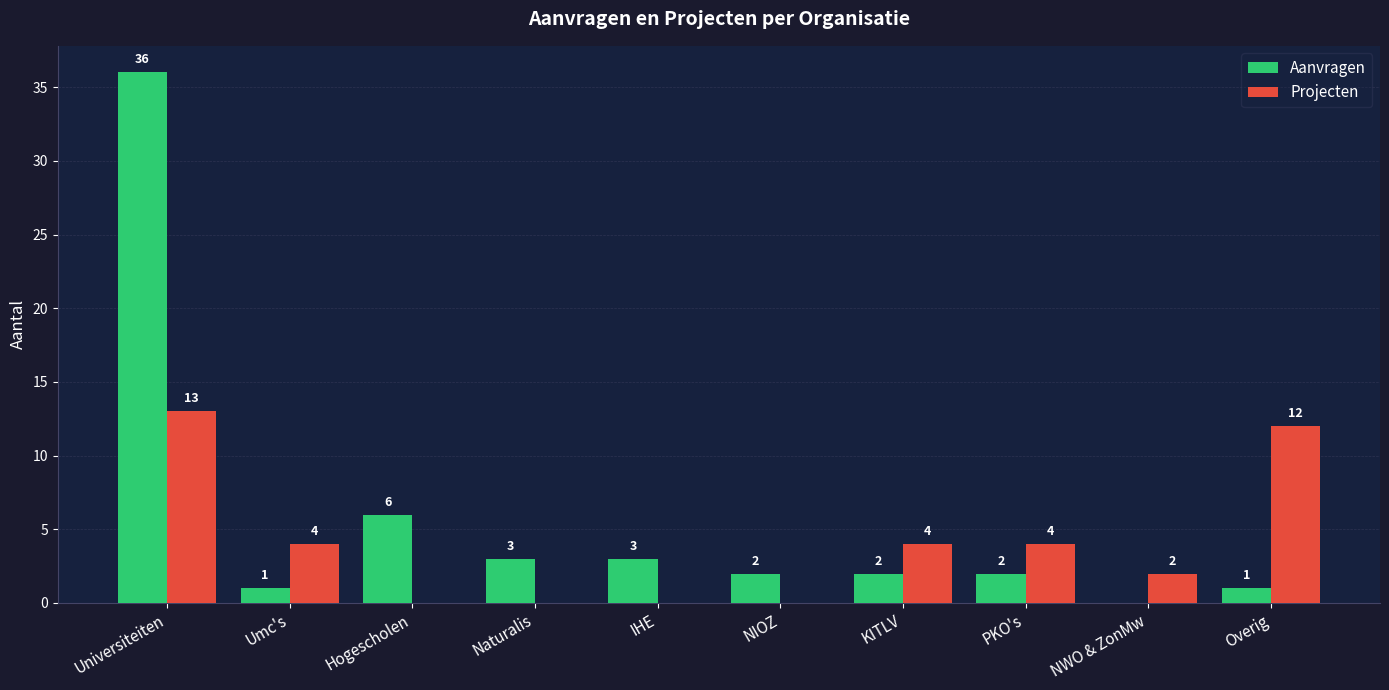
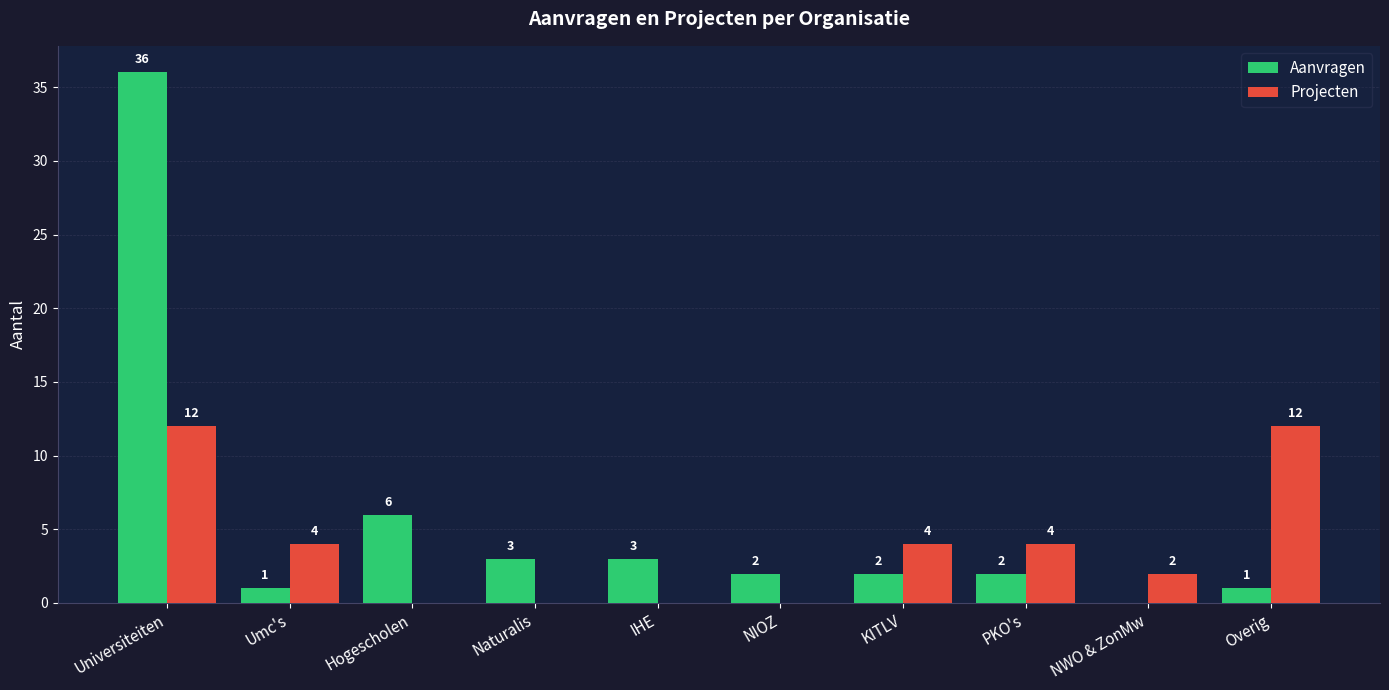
Projecten, Universiteiten: 13 -> 12
